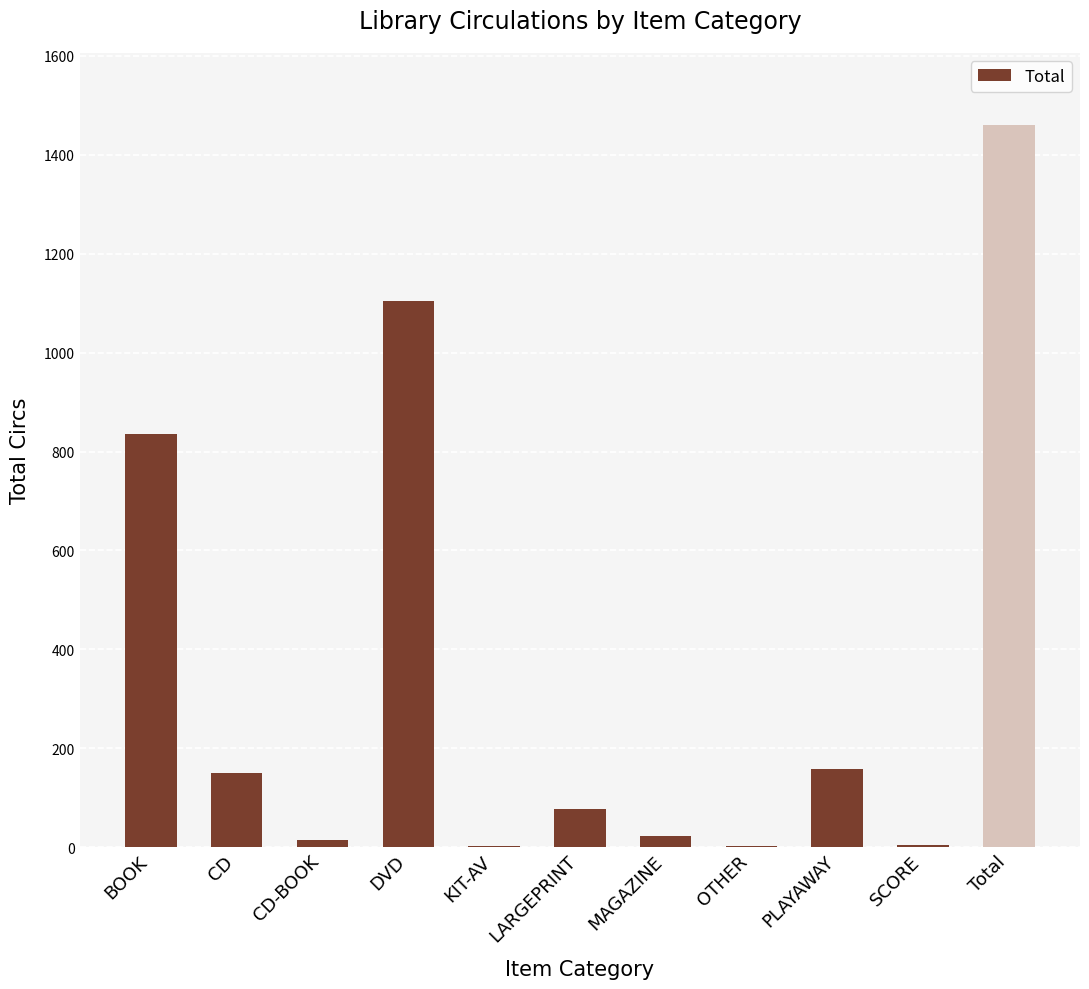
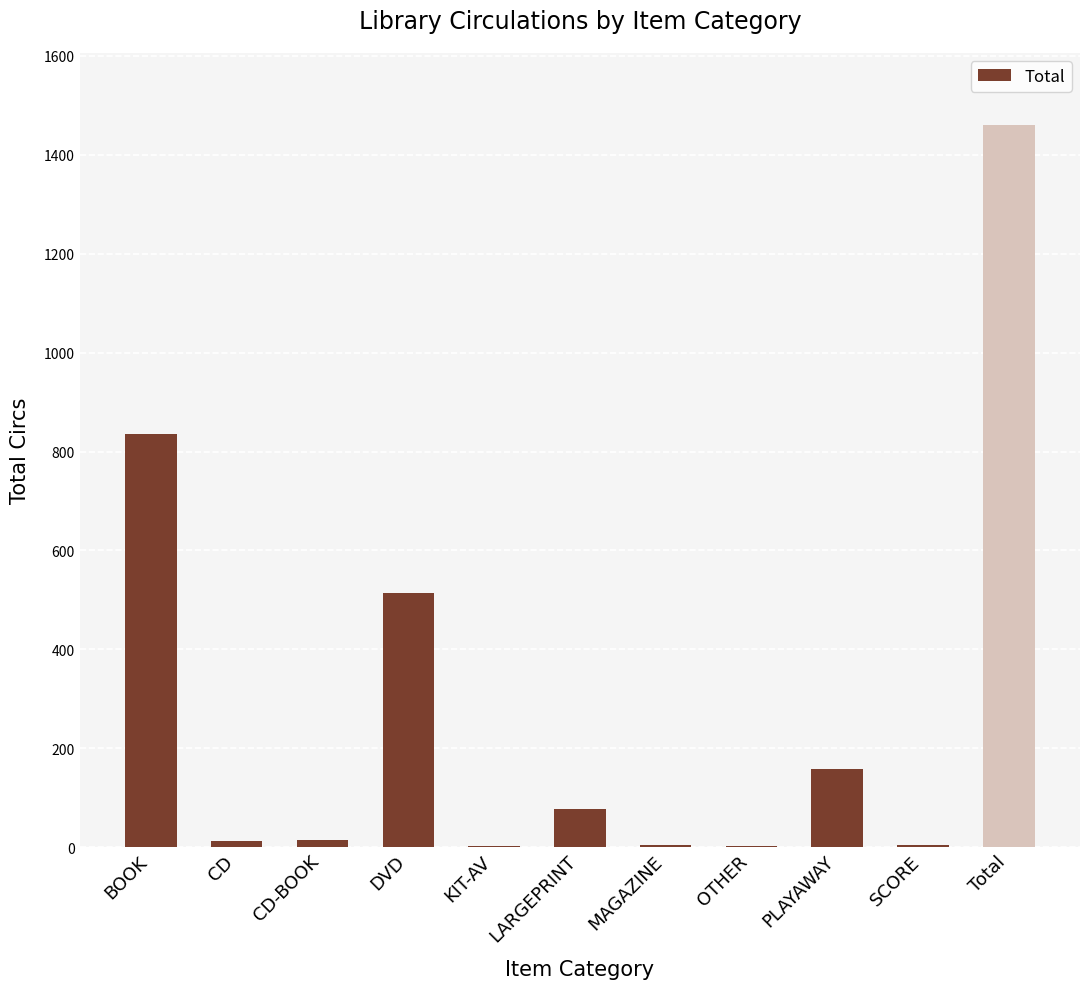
CD: 150 -> 10
DVD: 1110 -> 510
MAGAZINE: 20 -> 10
